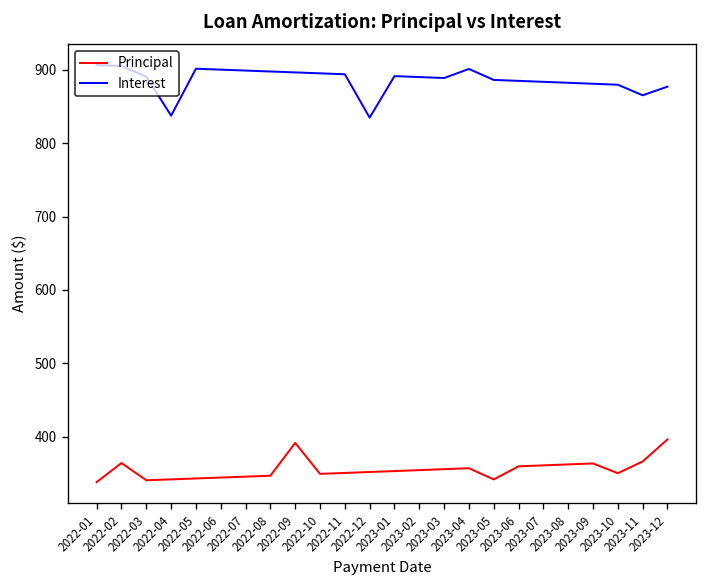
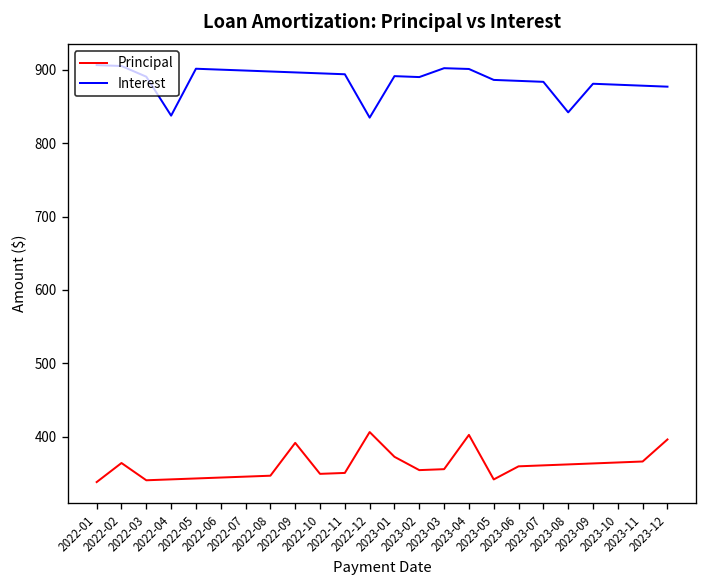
Principal, 2022-12: 350 -> 410
Principal, 2023-01: 350 -> 370
Interest, 2023-03: 890 -> 900
Principal, 2023-04: 360 -> 400
Interest, 2023-08: 880 -> 840
Principal, 2023-10: 350 -> 360
Interest, 2023-11: 870 -> 880
